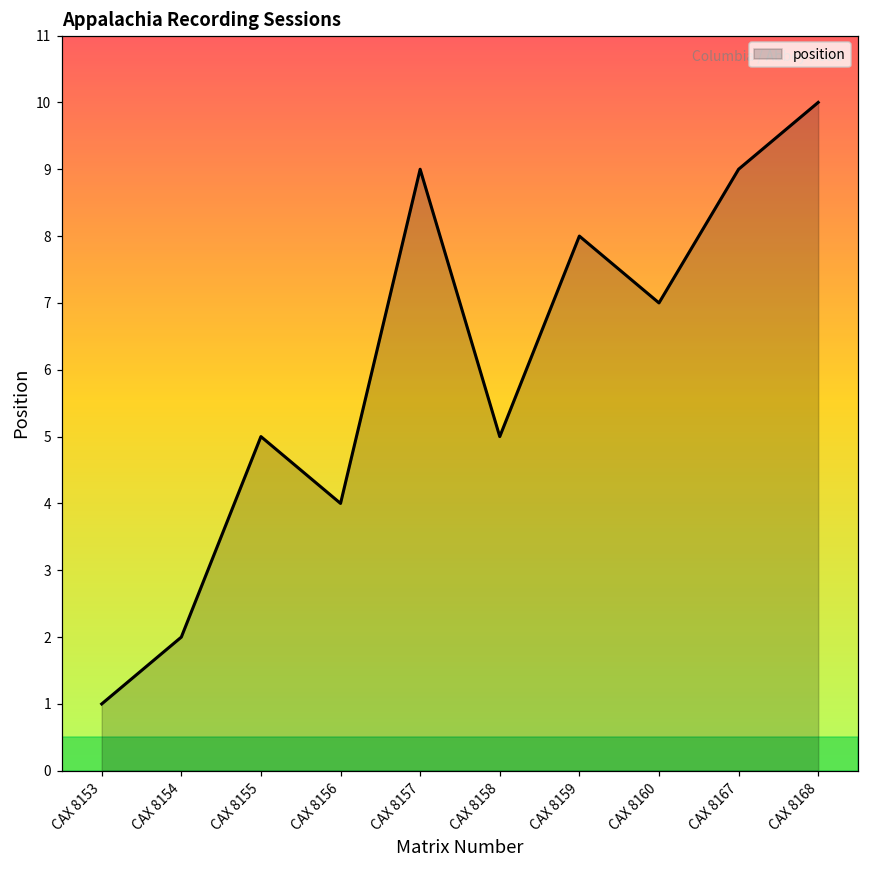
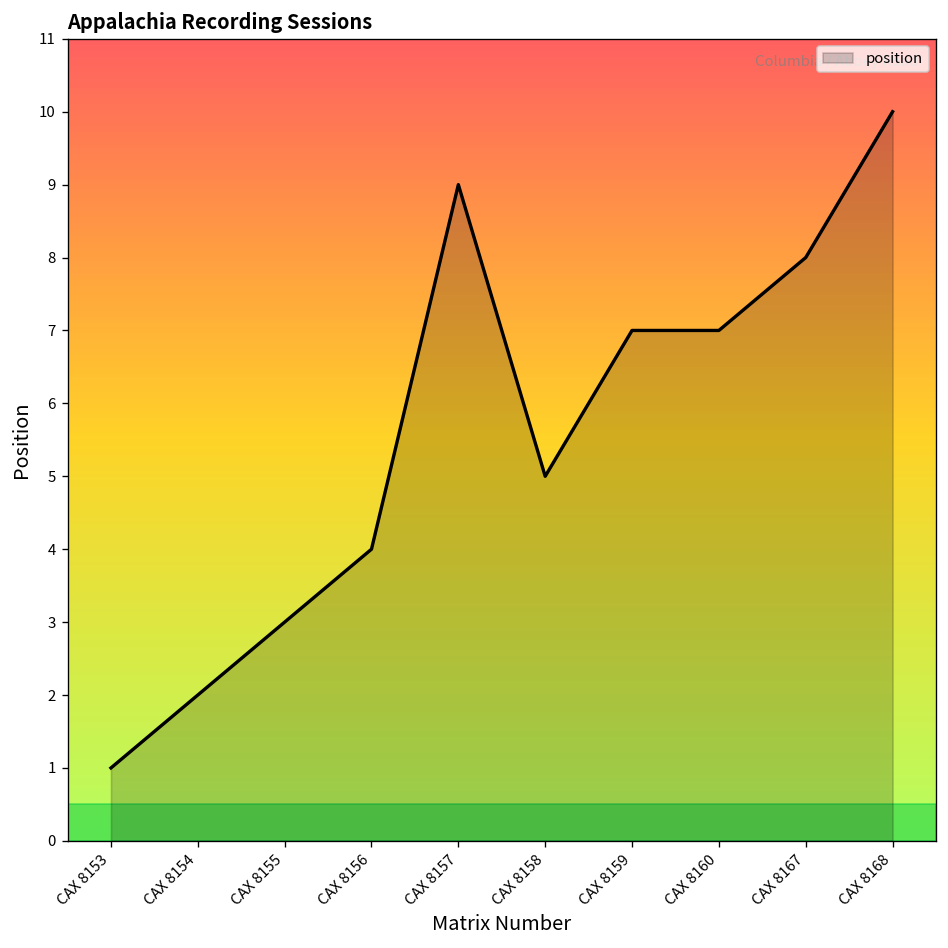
CAX 8155: 5 -> 3
CAX 8159: 8 -> 7
CAX 8167: 9 -> 8
